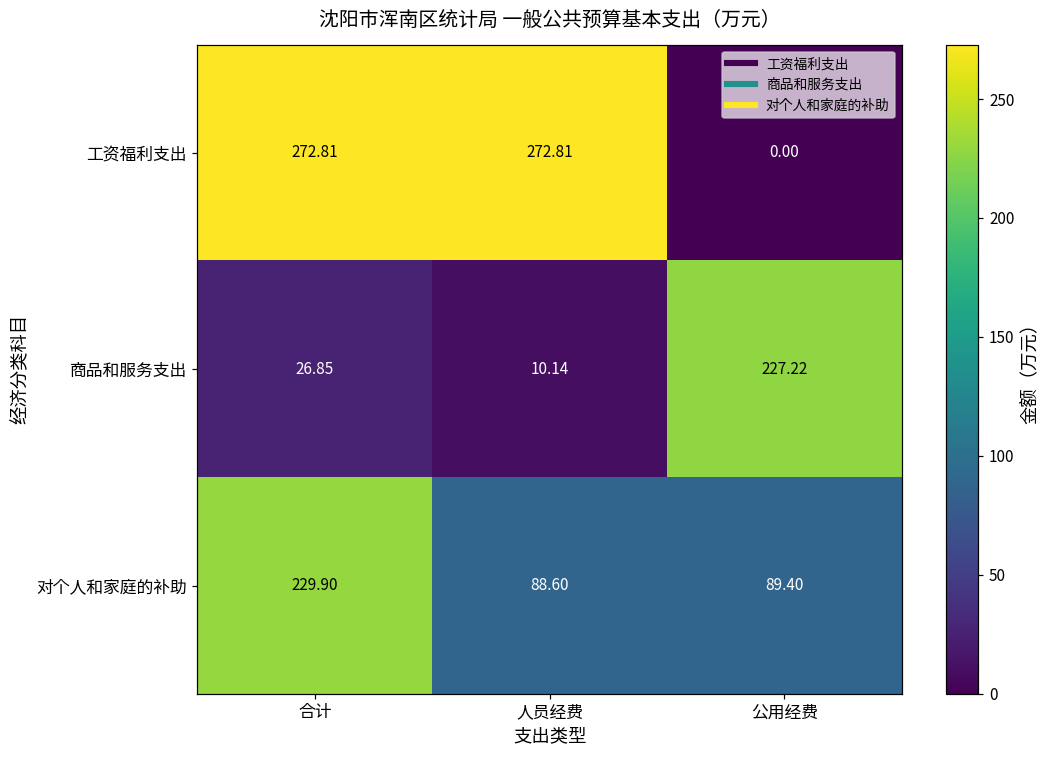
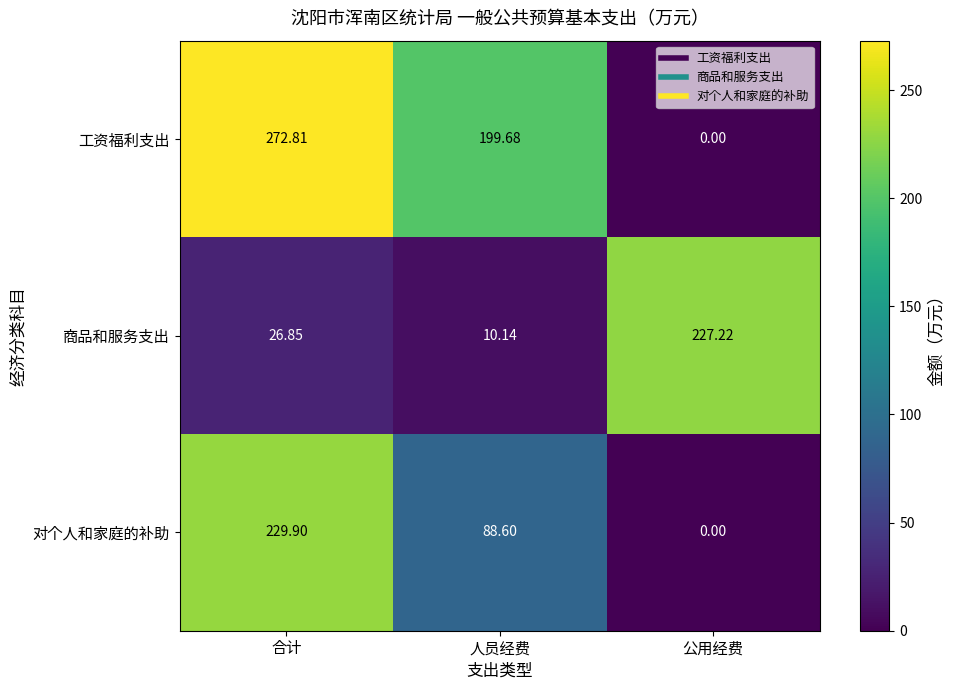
工资福利支出, 人员经费: 272.81 -> 199.68
对个人和家庭的补助, 公用经费: 89.40 -> 0.00
